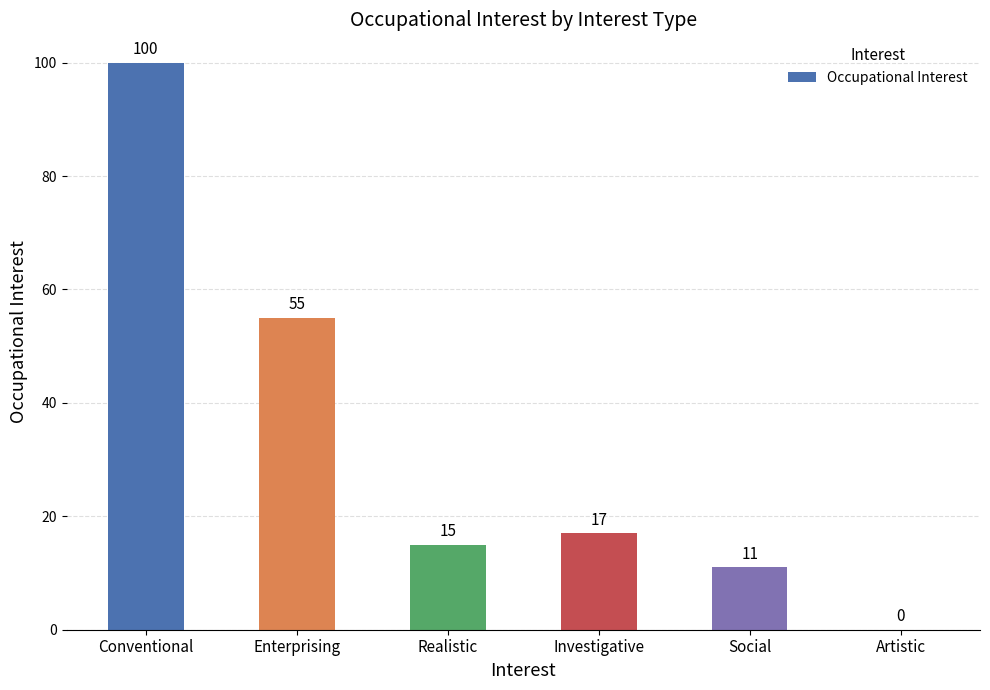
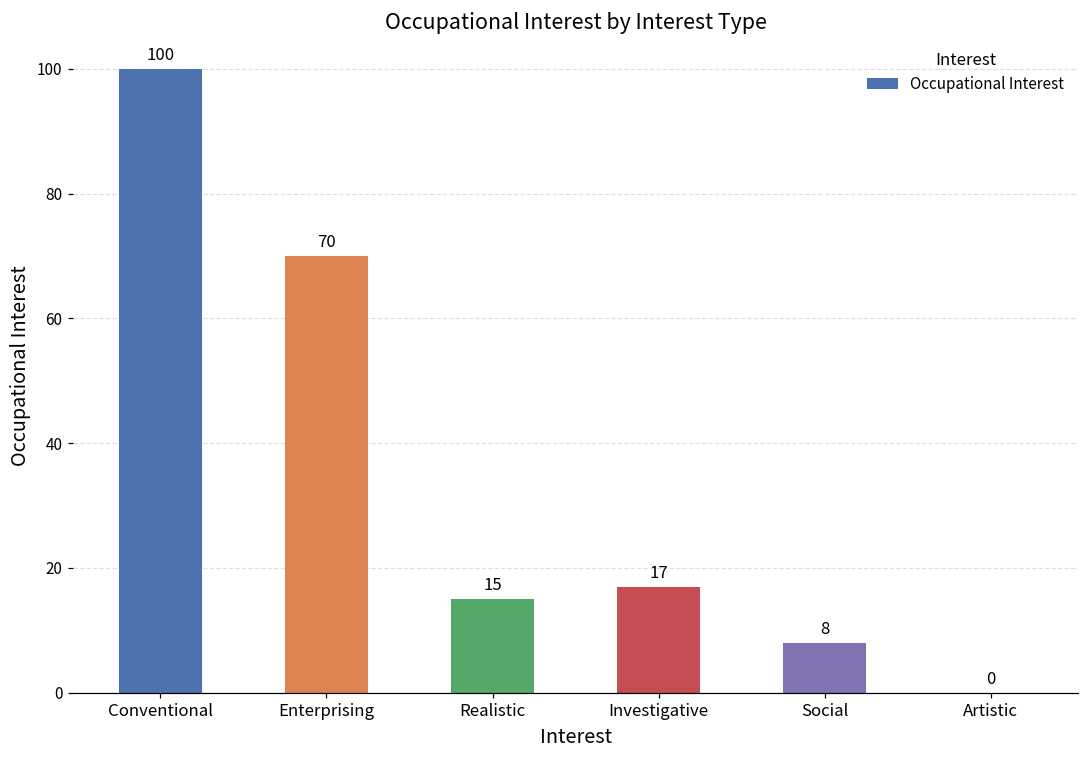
Enterprising: 55 -> 70
Social: 11 -> 8
